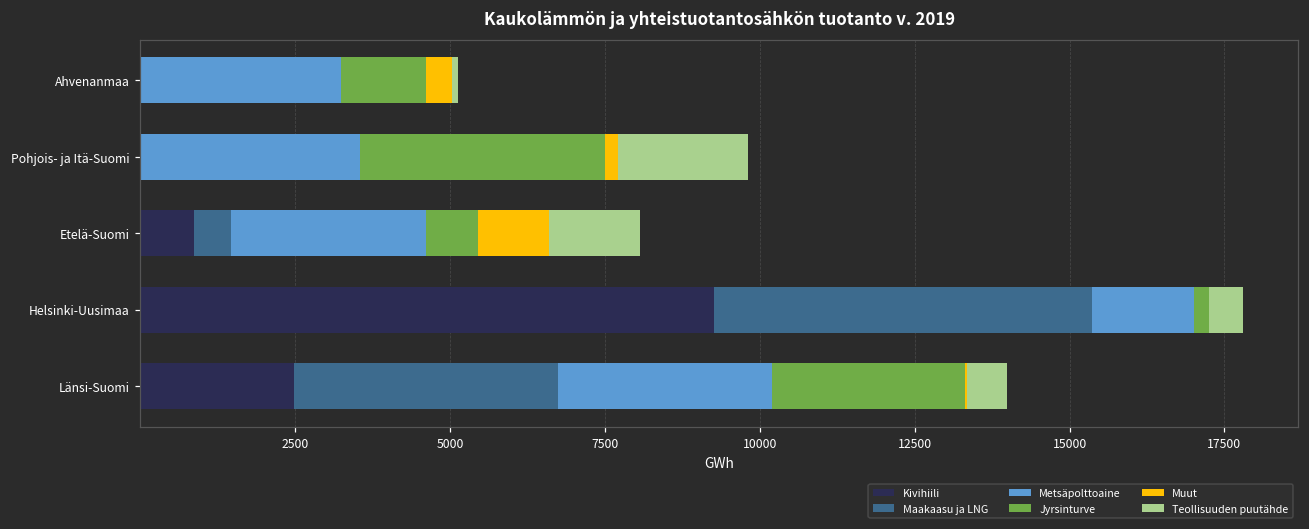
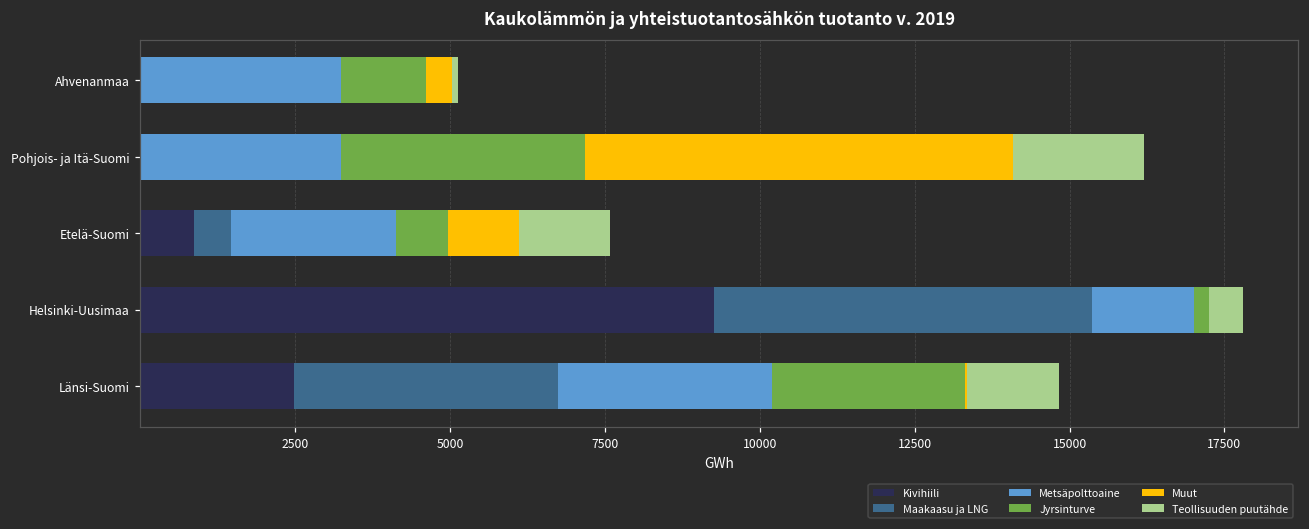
Metsäpolttoaine, Pohjois- ja Itä-Suomi: 3500 -> 3200
Muut, Pohjois- ja Itä-Suomi: 200 -> 6900
Metsäpolttoaine, Etelä-Suomi: 3200 -> 2700
Teollisuuden puutähde, Länsi-Suomi: 600 -> 1500
